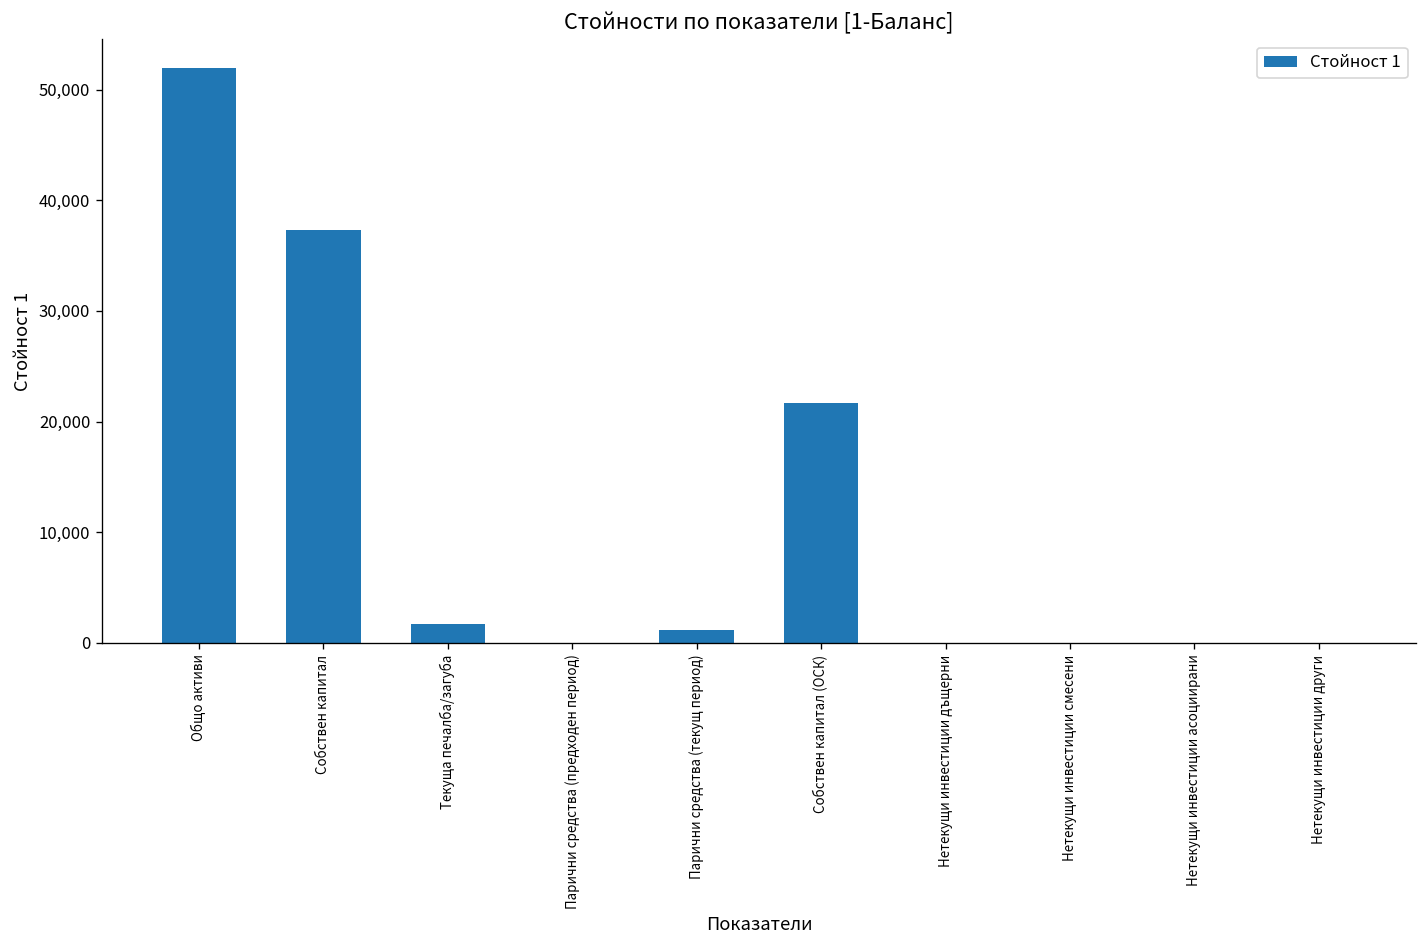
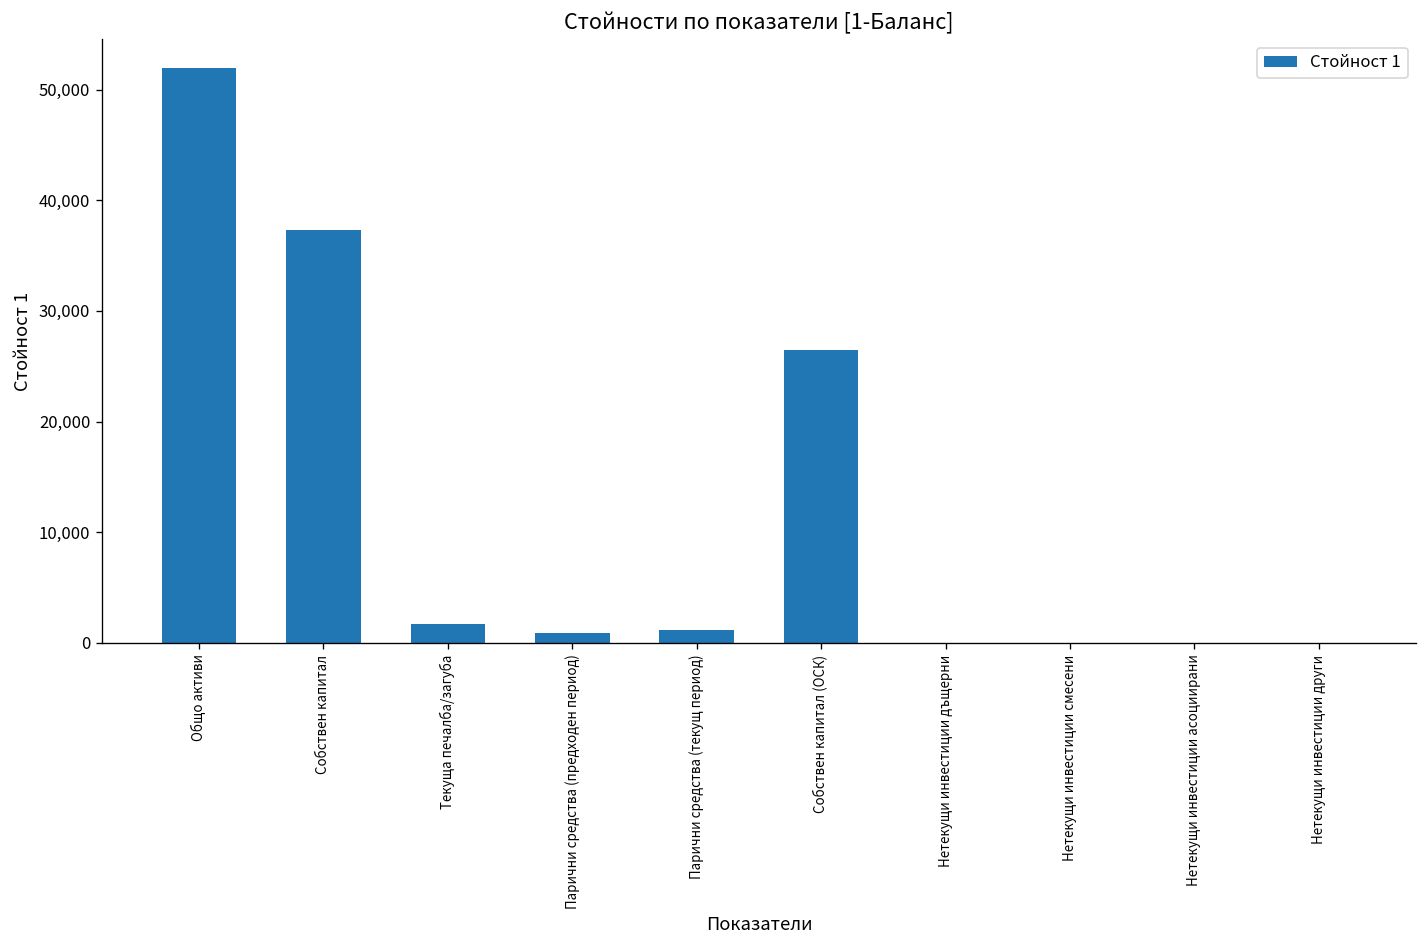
Парични средства (предходен период): 0 -> 1,000
Собствен капитал (ОСК): 22,000 -> 26,000
